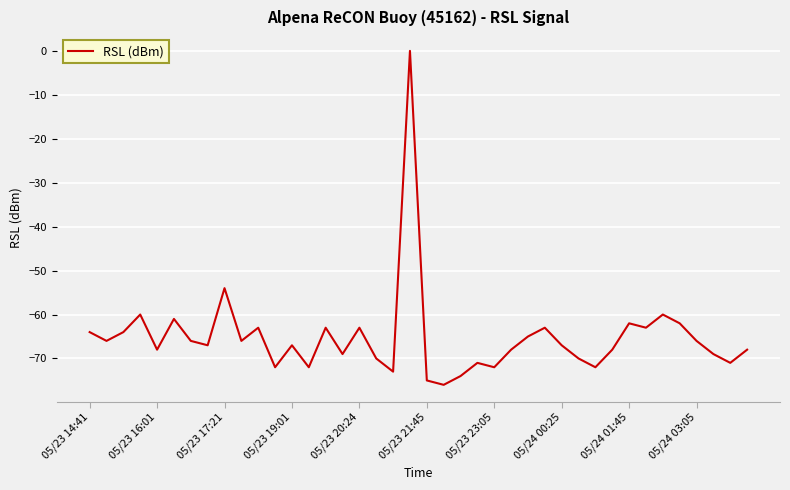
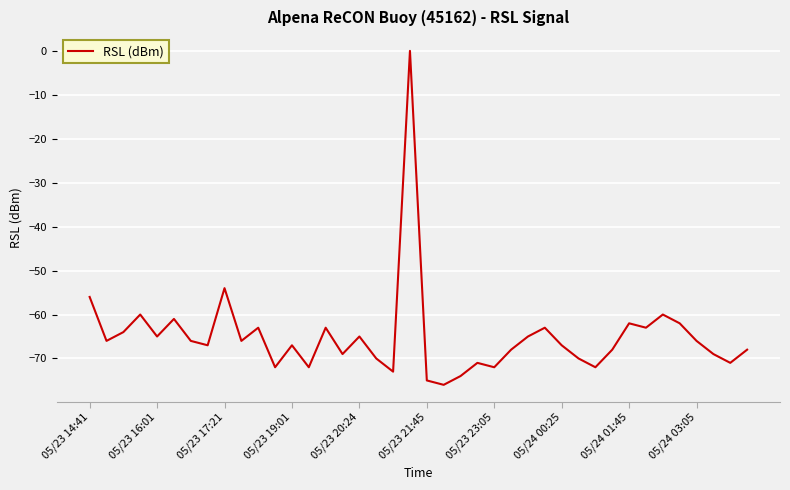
05/23 14:41: -64 -> -56
05/23 16:01: -68 -> -65
05/23 20:24: -63 -> -65
